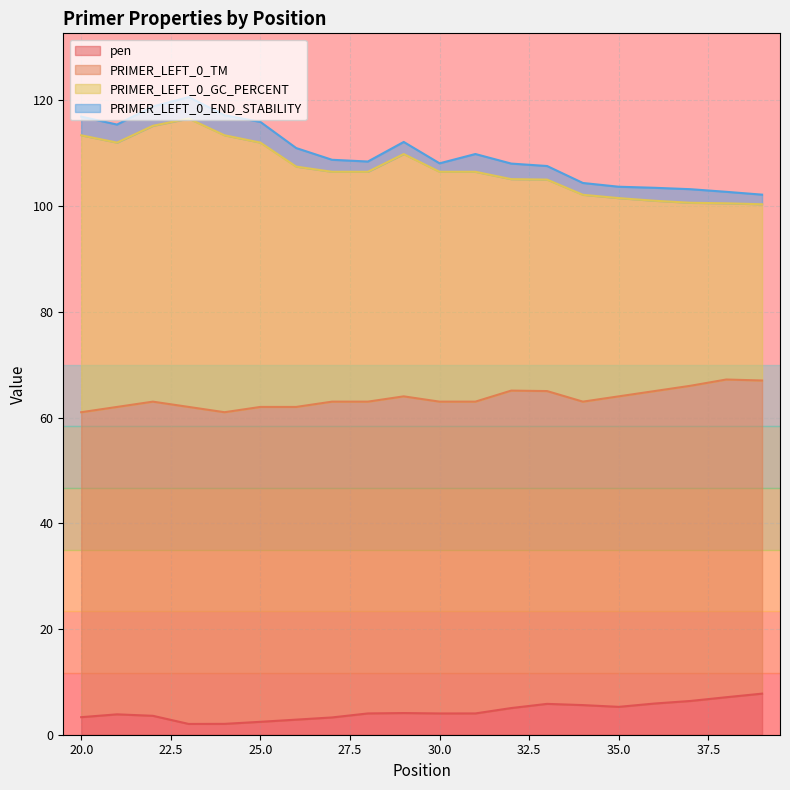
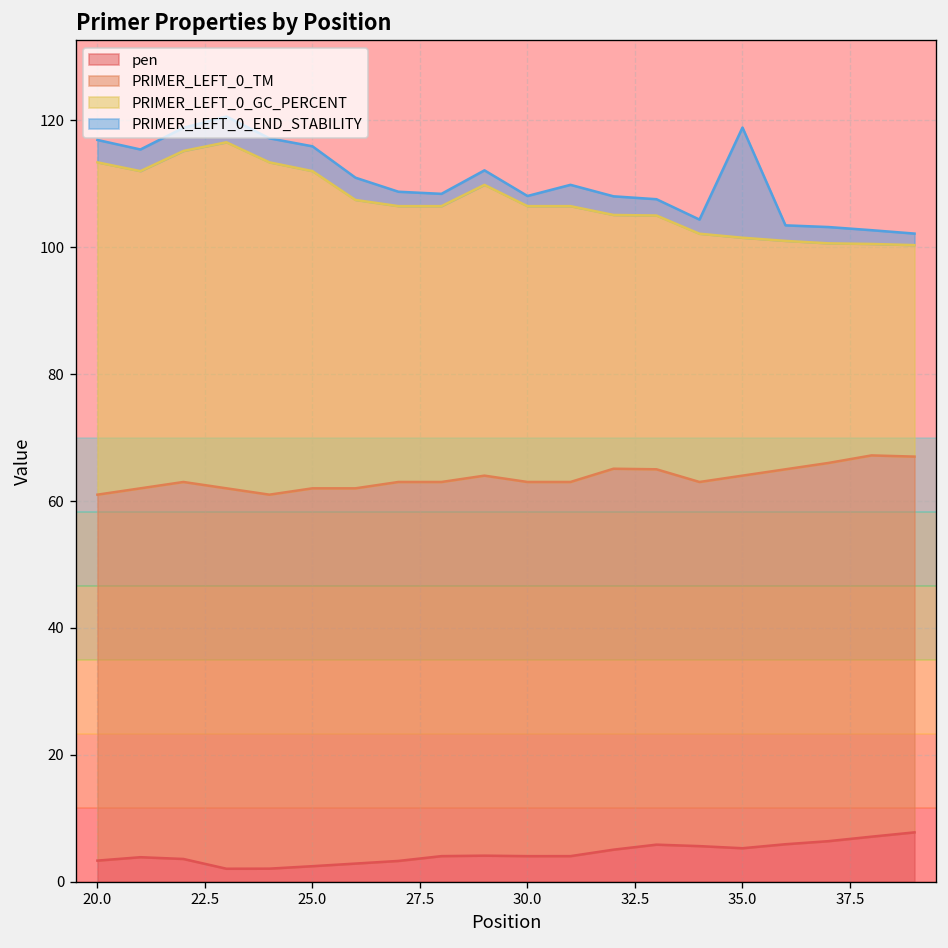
PRIMER_LEFT_0_END_STABILITY, 35.0: 2 -> 17
